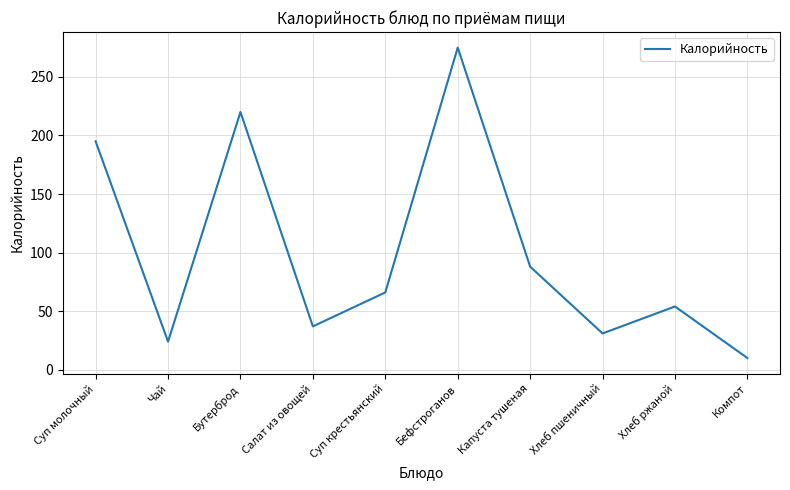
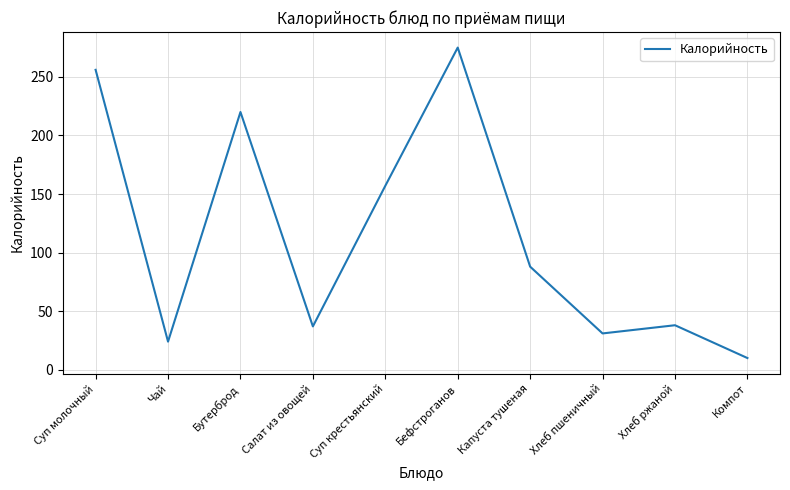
Суп молочный: 195 -> 256
Суп крестьянский: 66 -> 157
Хлеб ржаной: 54 -> 38
